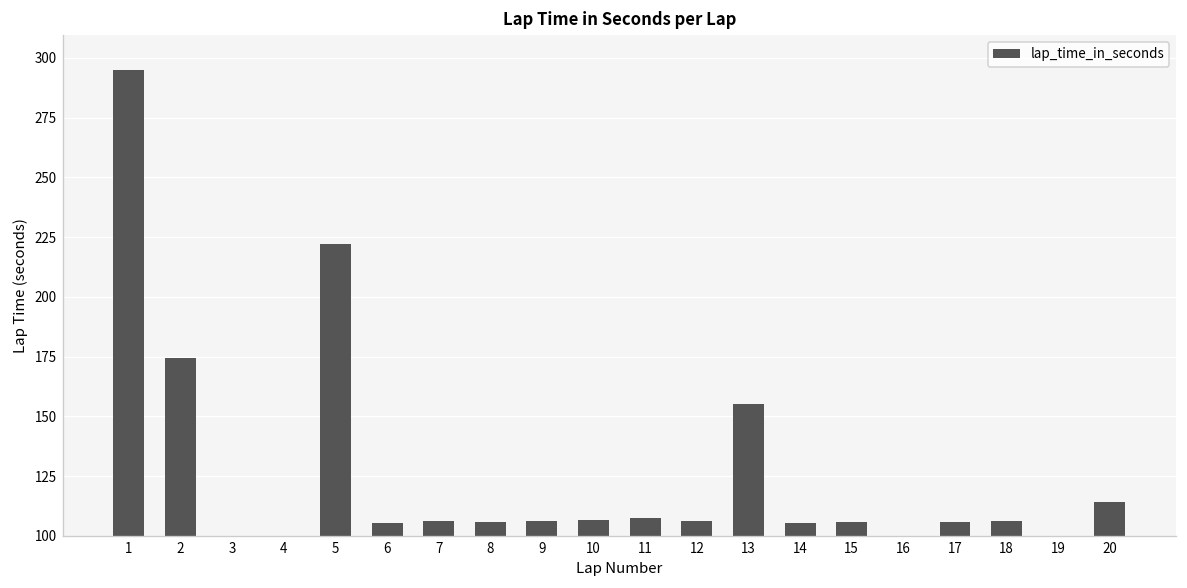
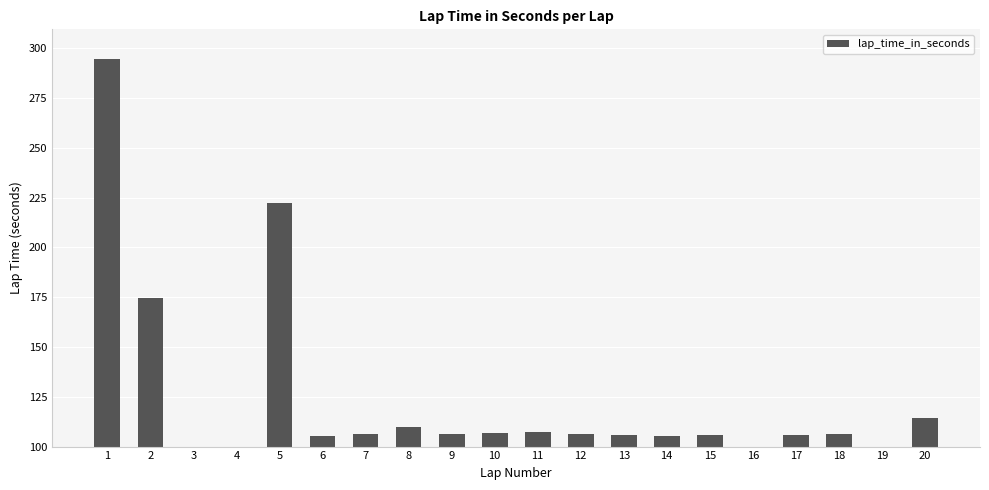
8: 106 -> 110
13: 155 -> 106
